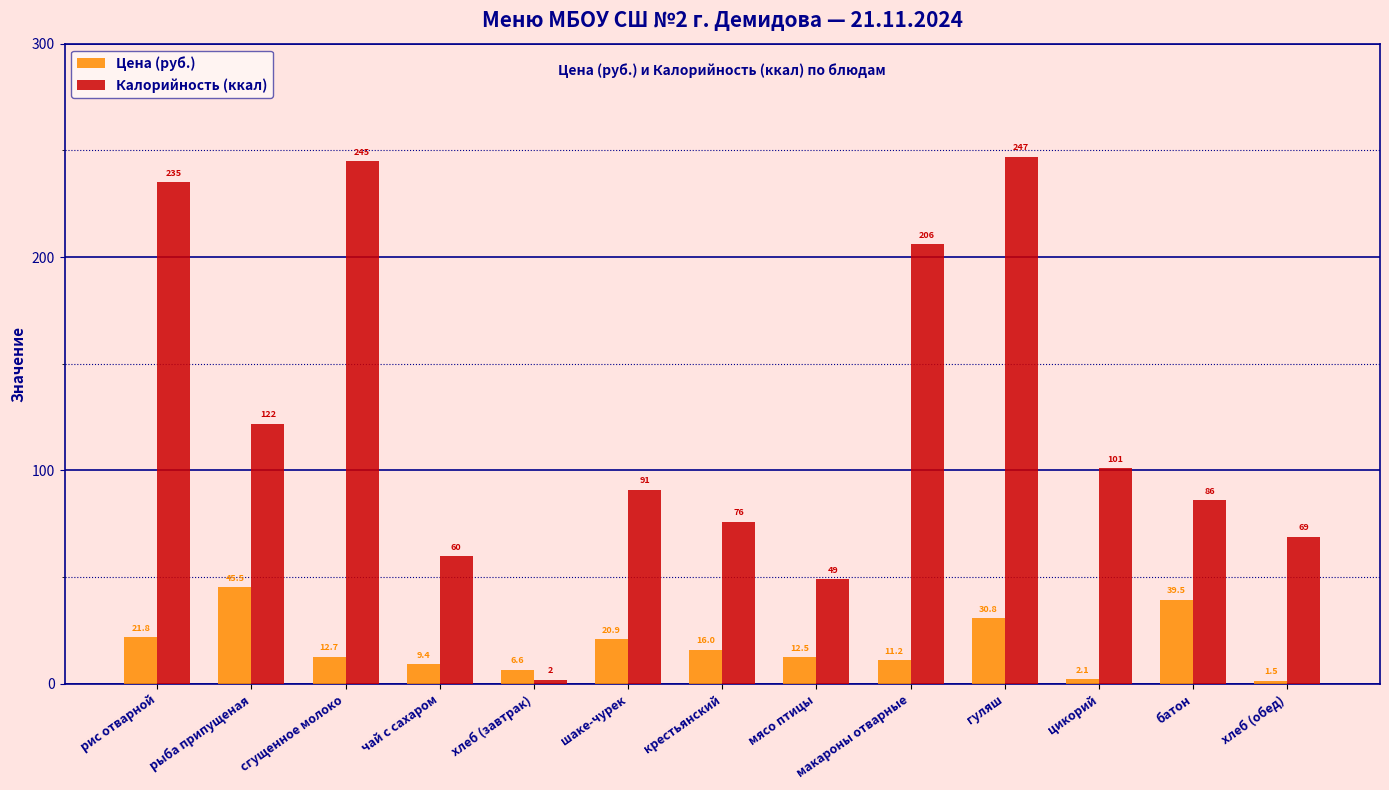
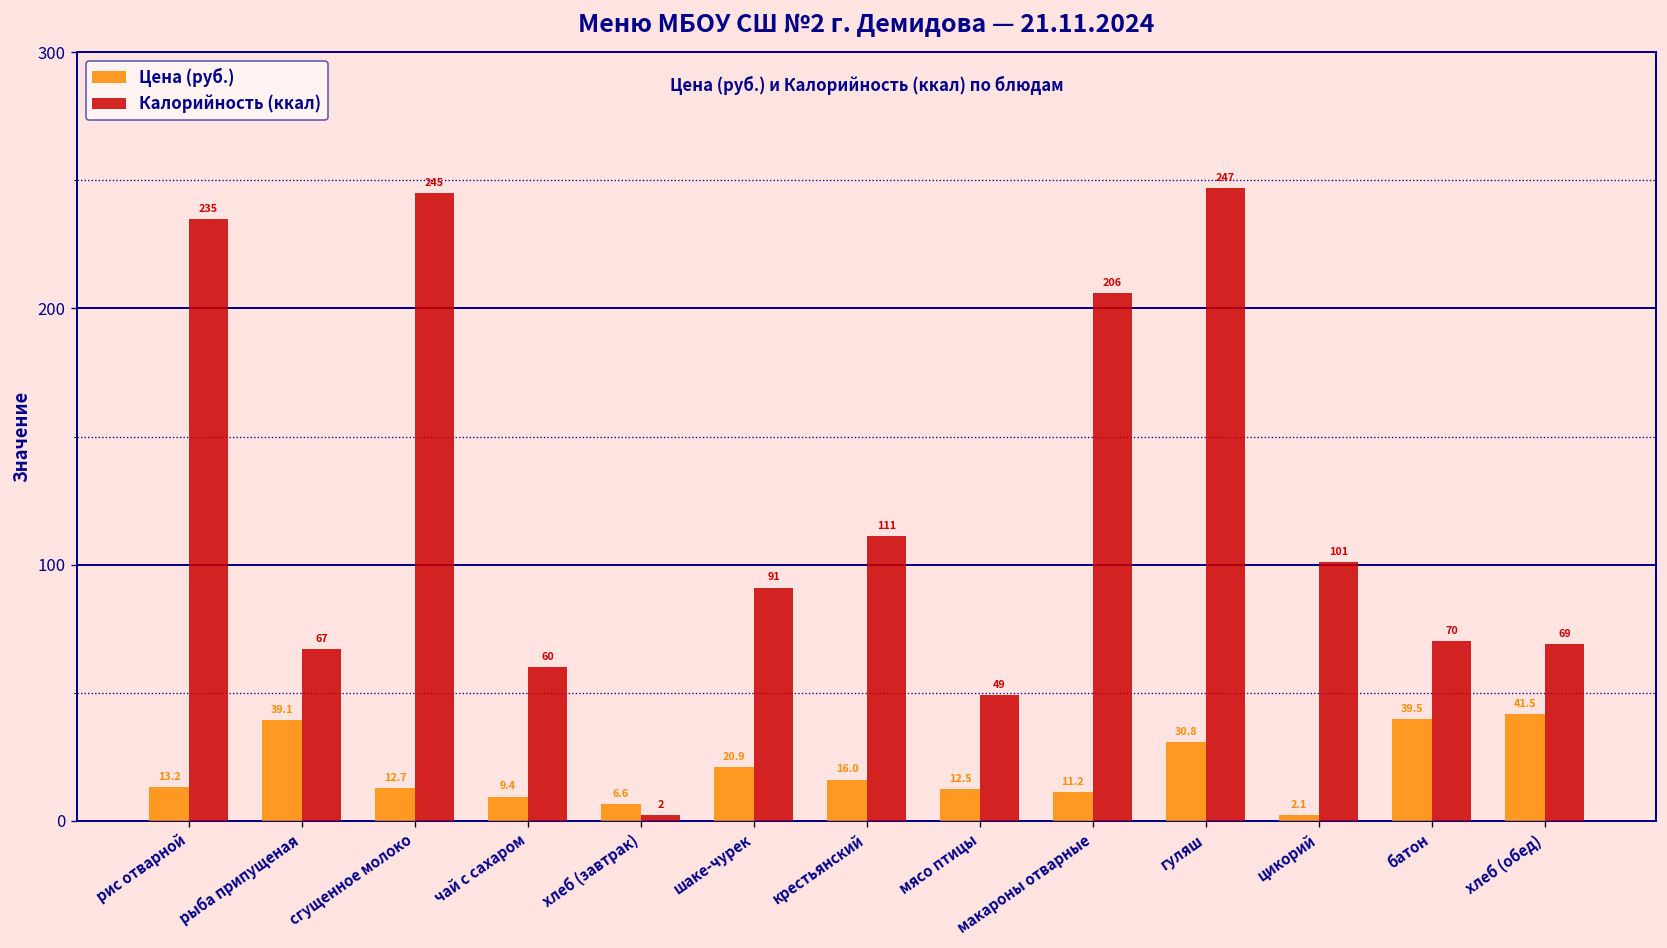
Цена (руб.), рис отварной: 21.8 -> 13.2
Цена (руб.), рыба припущеная: 45.5 -> 39.1
Калорийность (ккал), рыба припущеная: 122 -> 67
Калорийность (ккал), крестьянский: 76 -> 111
Калорийность (ккал), батон: 86 -> 70
Цена (руб.), хлеб (обед): 1.5 -> 41.5
